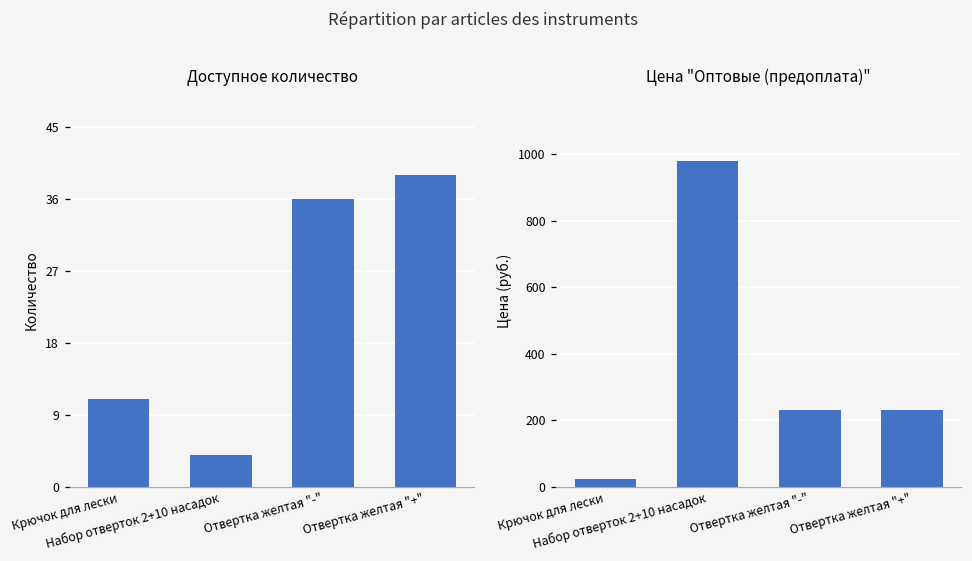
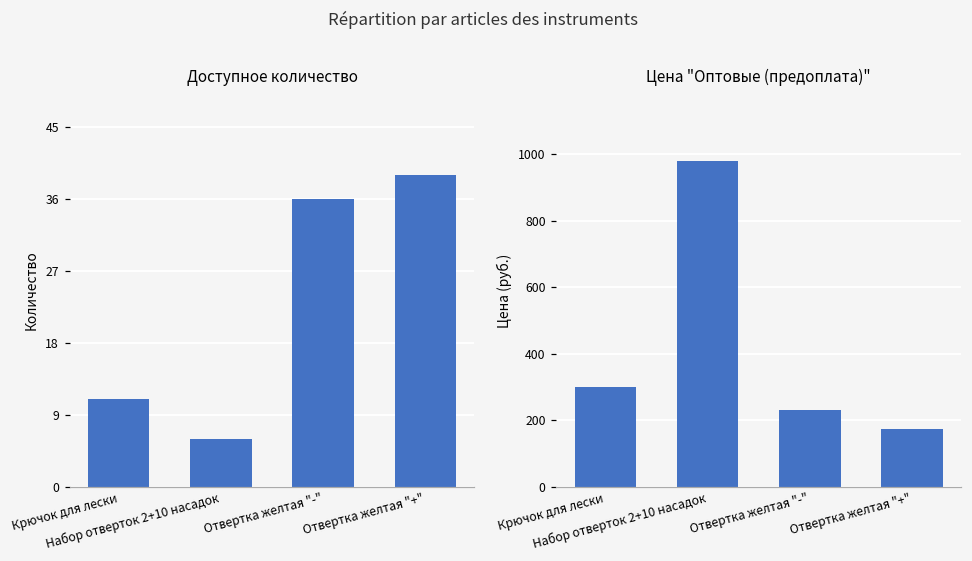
Доступное количество, Набор отверток 2+10 насадок: 4 -> 6
Цена "Оптовые (предоплата)", Крючок для лески: 20 -> 300
Цена "Оптовые (предоплата)", Отвертка желтая "+": 230 -> 170
